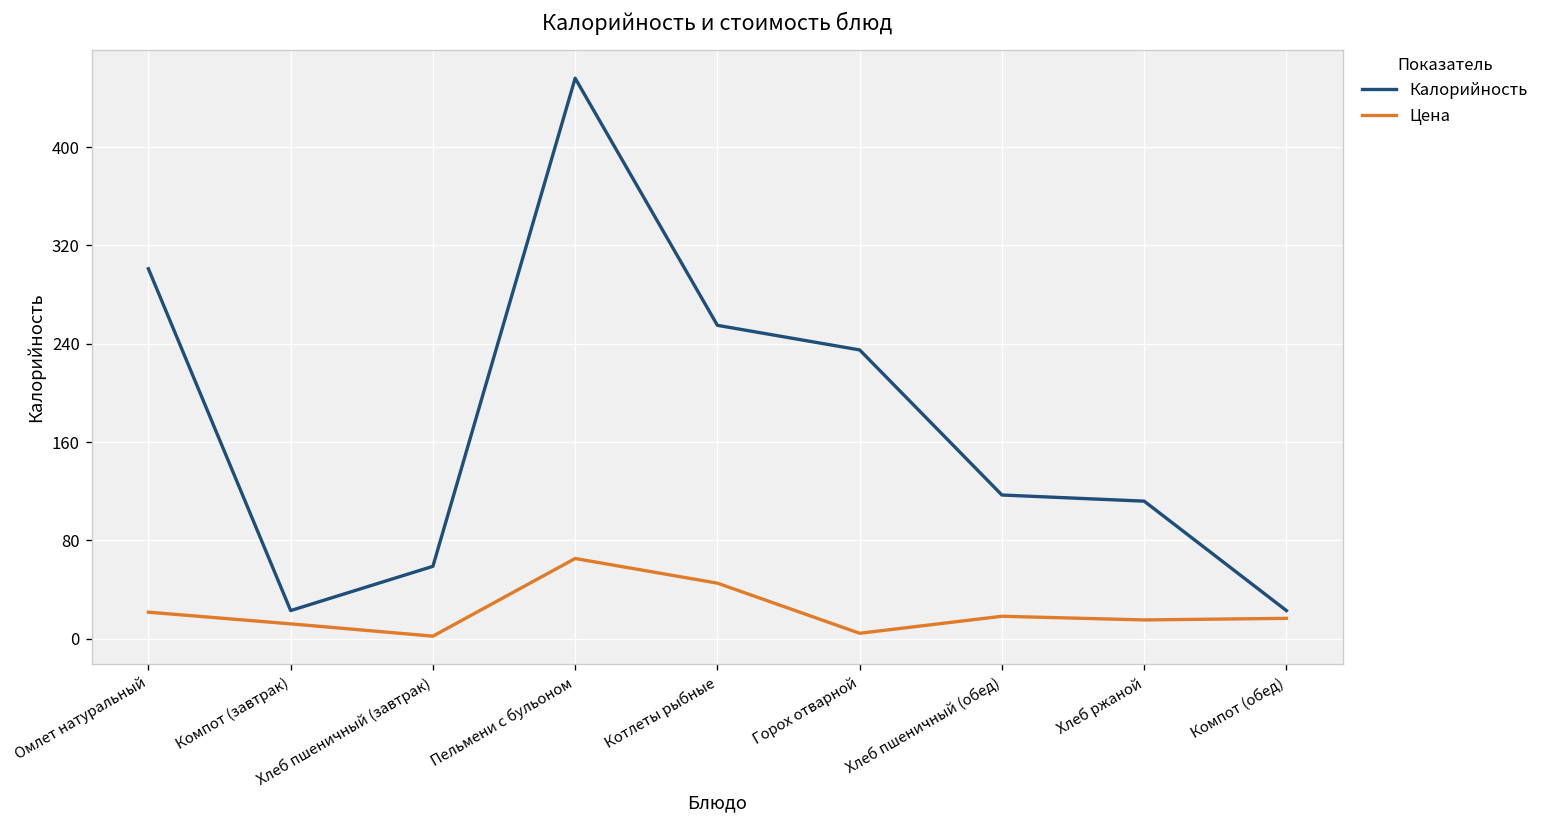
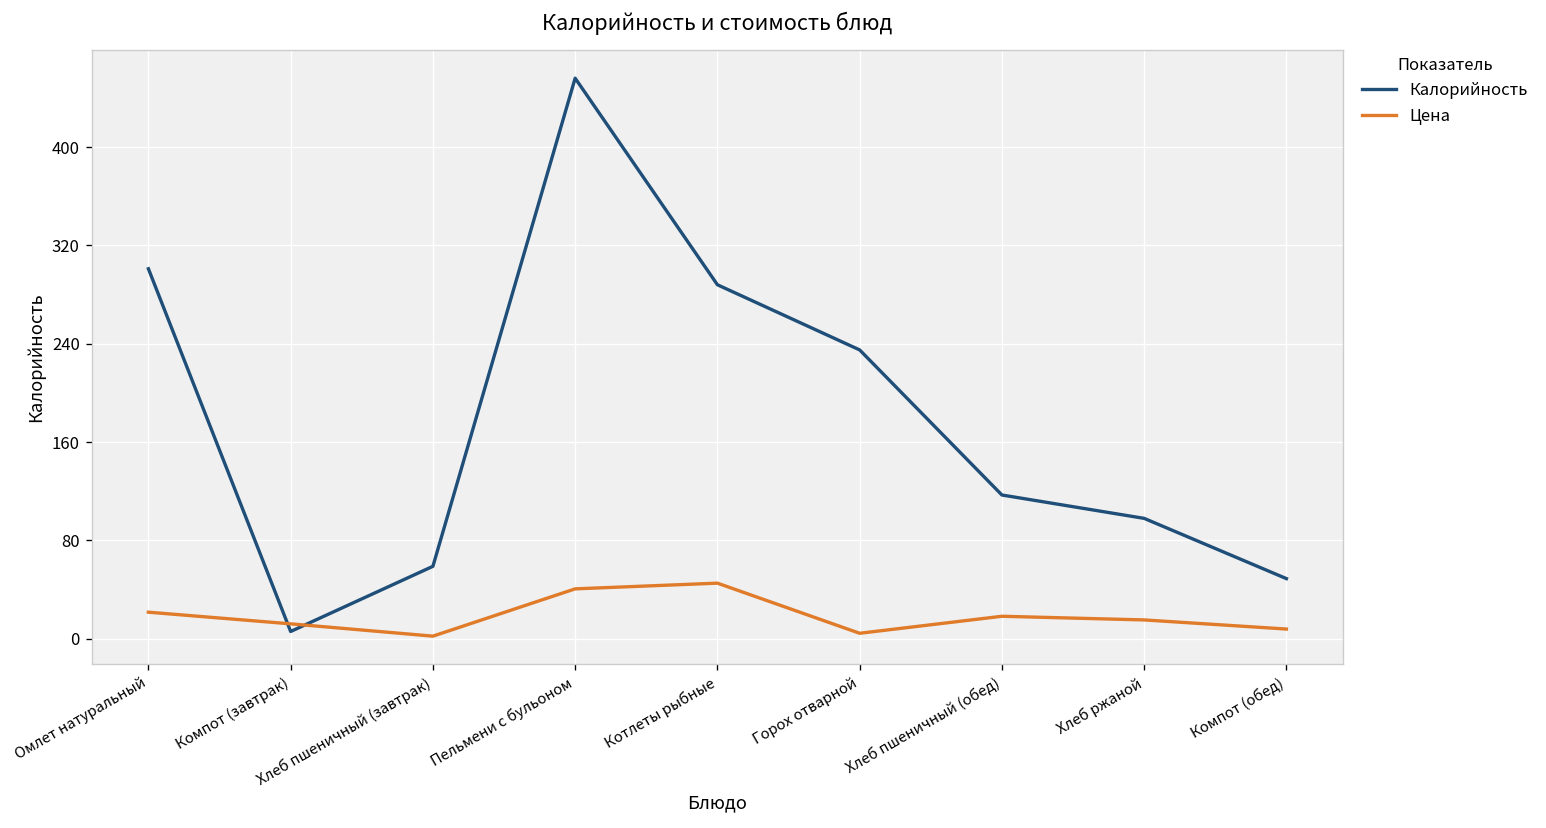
Калорийность, Компот (завтрак): 23 -> 6
Цена, Пельмени с бульоном: 65 -> 41
Калорийность, Котлеты рыбные: 255 -> 288
Калорийность, Хлеб ржаной: 112 -> 98
Калорийность, Компот (обед): 23 -> 49
Цена, Компот (обед): 17 -> 8
